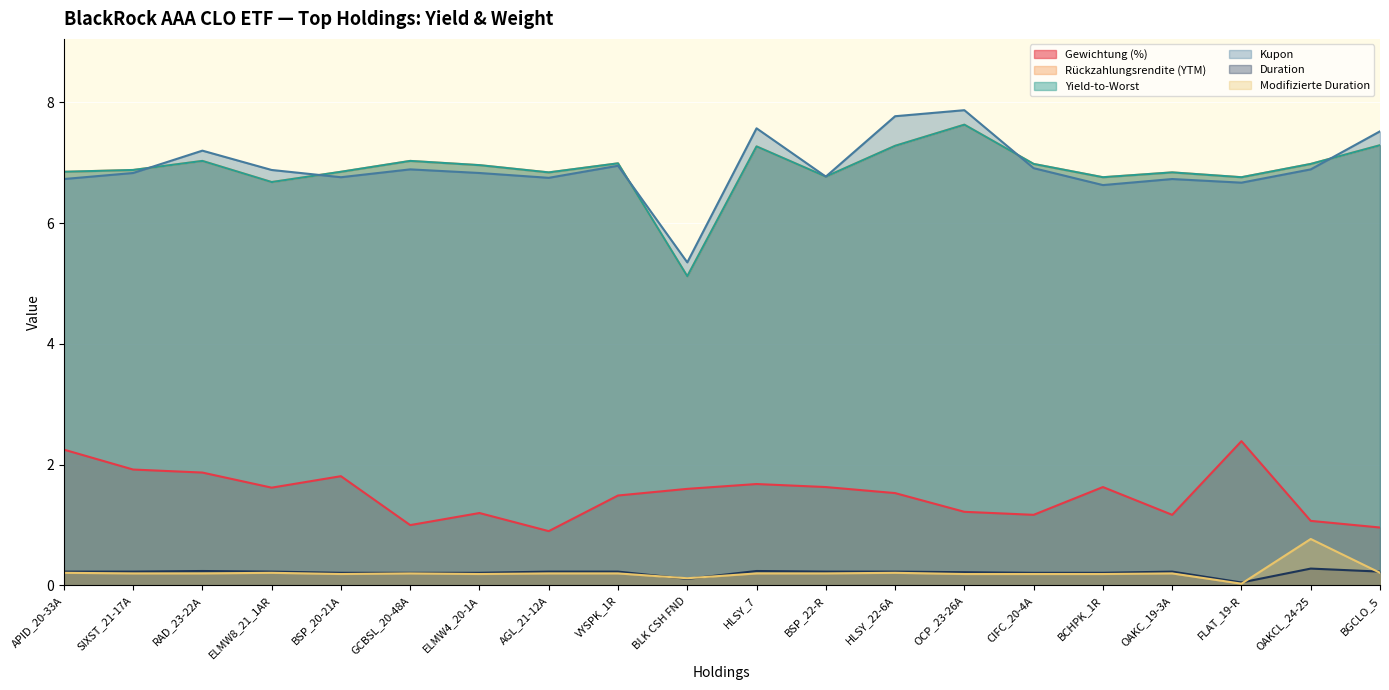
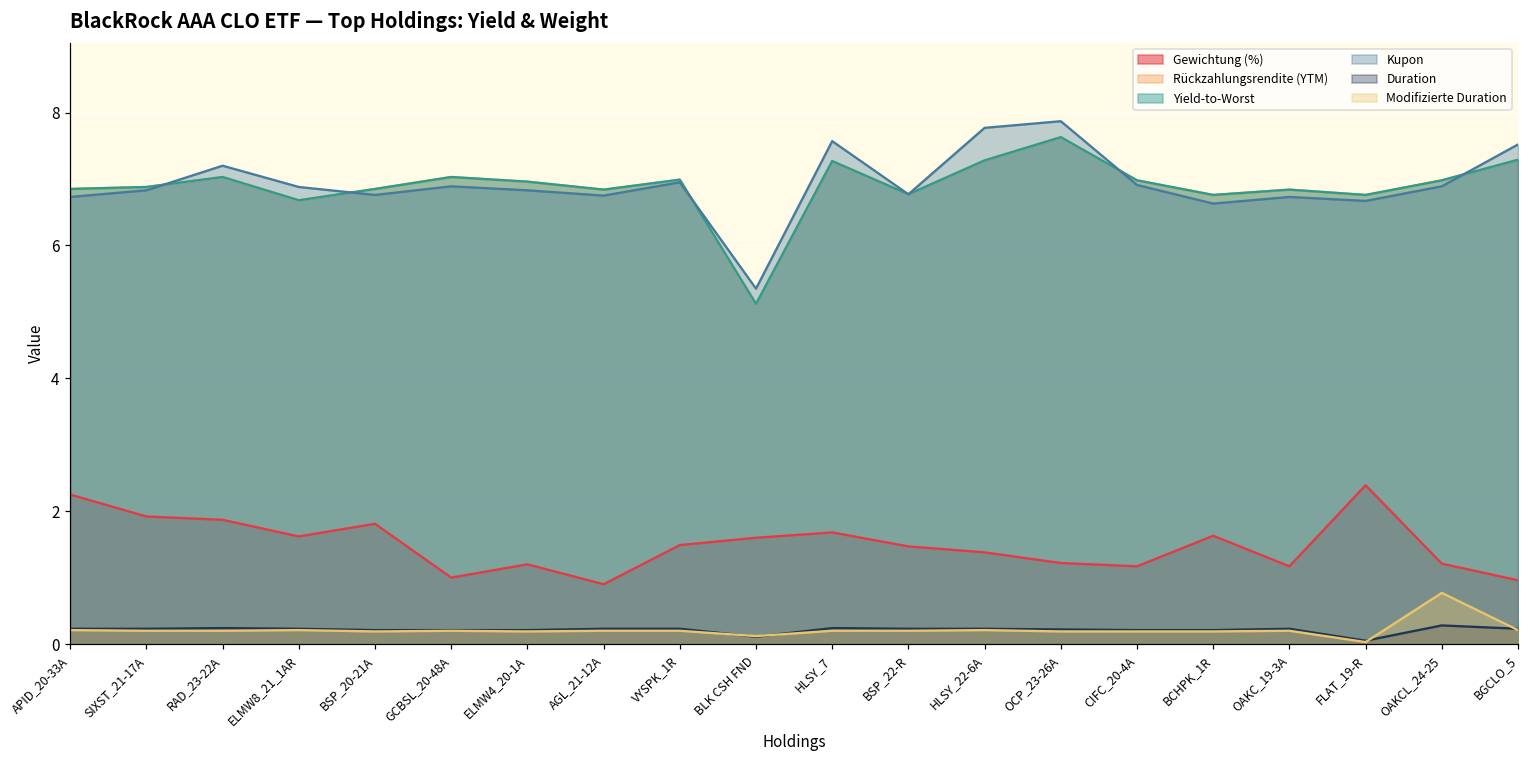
Gewichtung (%), BSP_22-R: 1.6 -> 1.5
Gewichtung (%), HLSY_22-6A: 1.5 -> 1.4
Gewichtung (%), OAKCL_24-25: 1.1 -> 1.2
